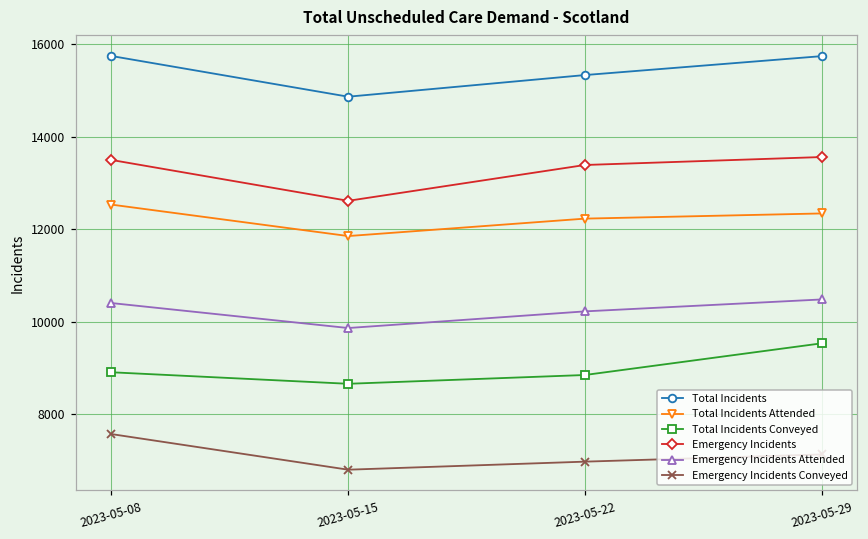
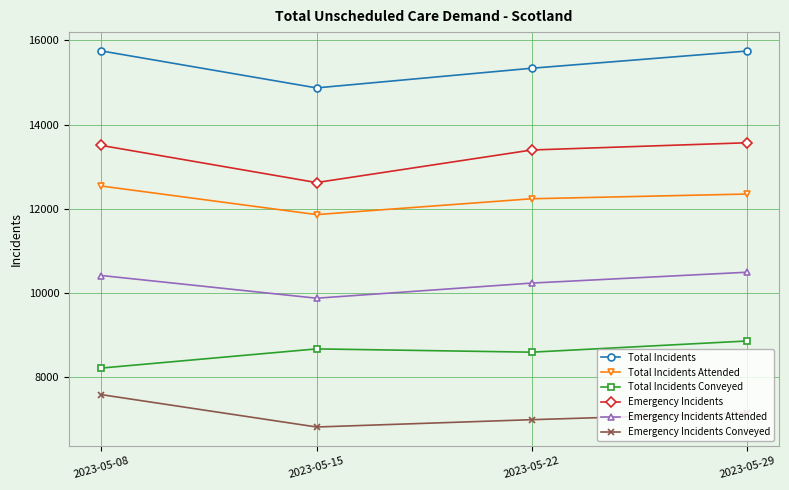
Total Incidents Conveyed, 2023-05-08: 8900 -> 8200
Total Incidents Conveyed, 2023-05-22: 8900 -> 8600
Total Incidents Conveyed, 2023-05-29: 9500 -> 8900
